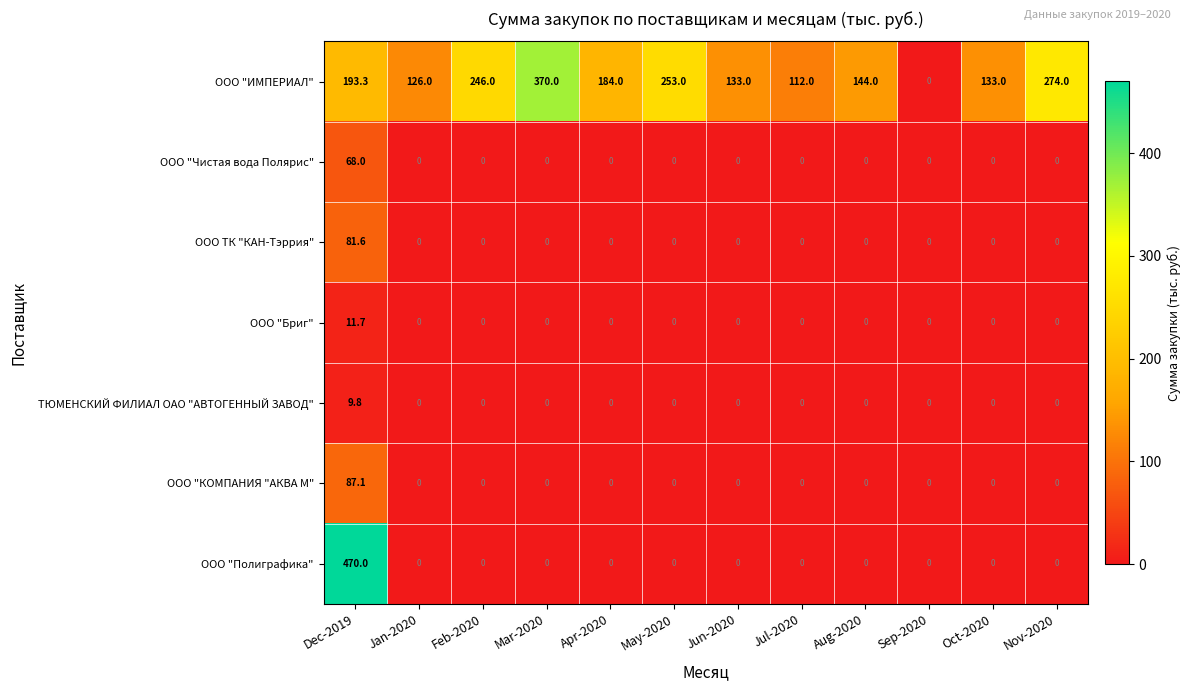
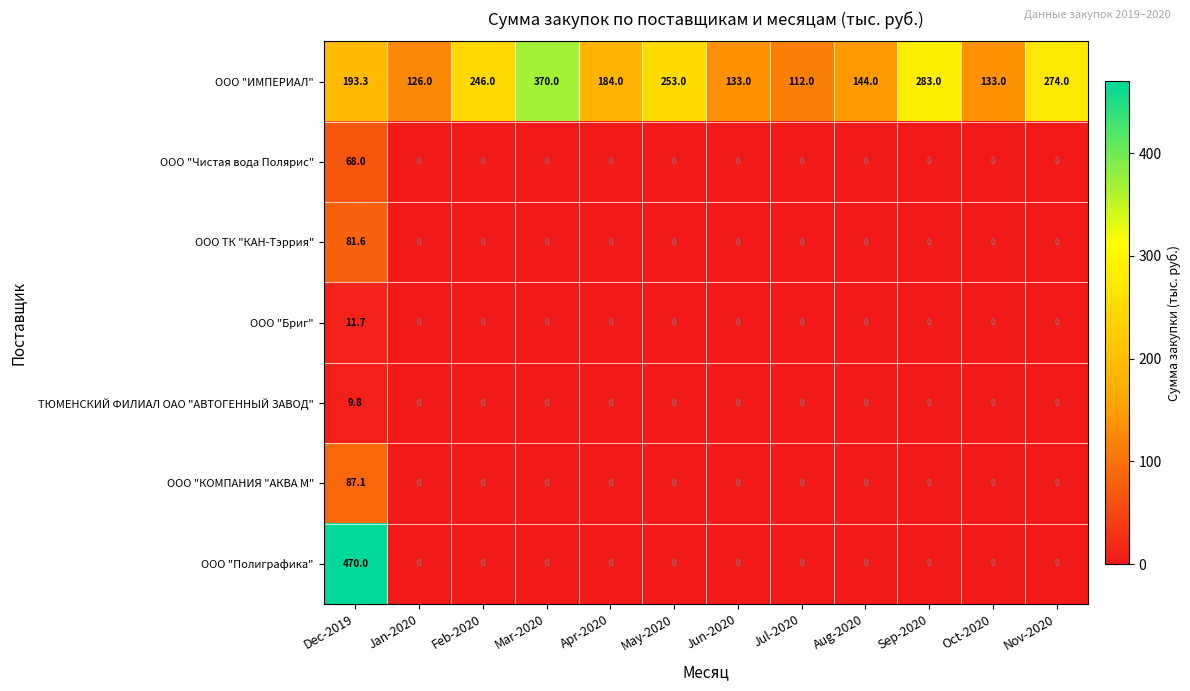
ООО "ИМПЕРИАЛ", Sep-2020: 0 -> 283.0
